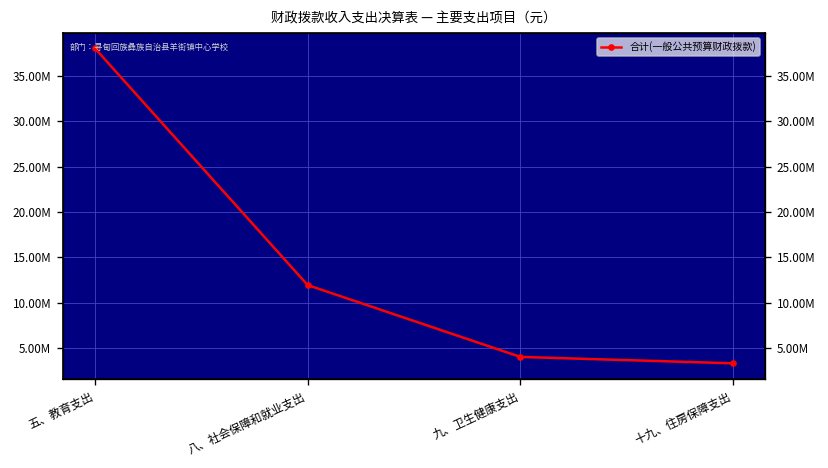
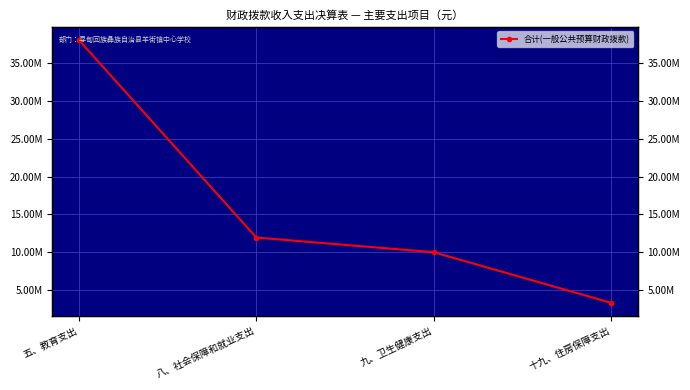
九、卫生健康支出: 4000000 -> 10000000
